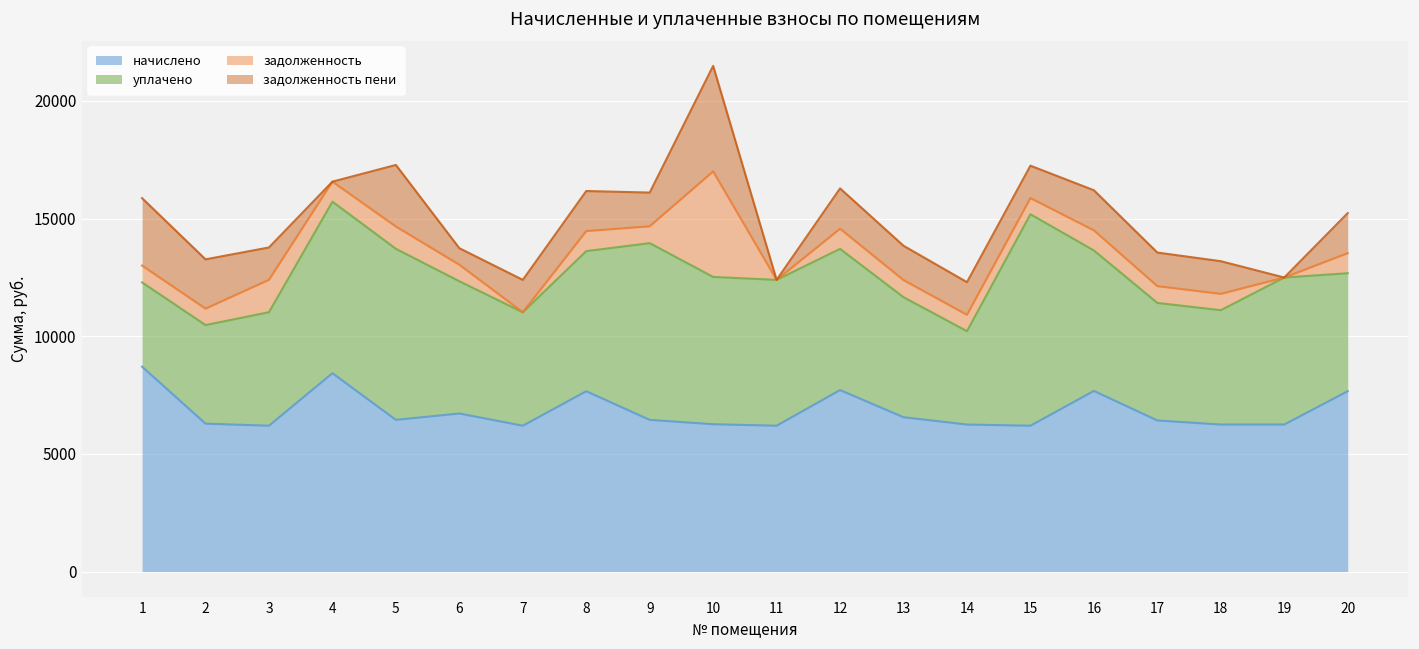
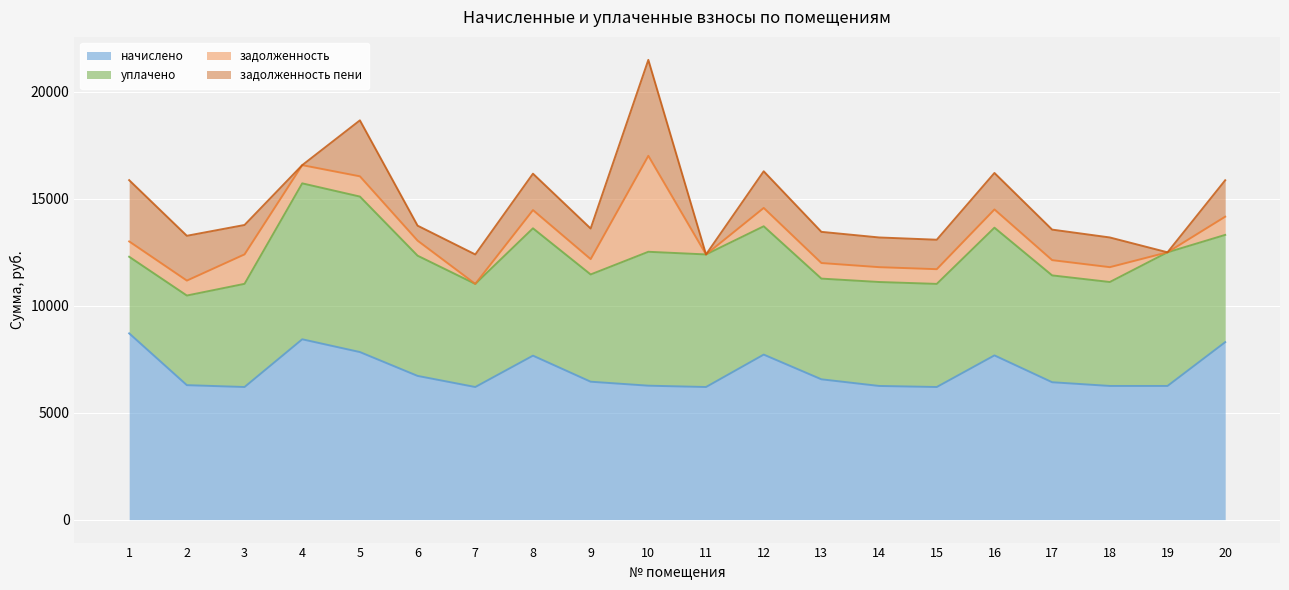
начислено, 5: 6400 -> 7800
уплачено, 9: 7500 -> 5000
уплачено, 13: 5100 -> 4700
уплачено, 14: 4000 -> 4900
уплачено, 15: 9000 -> 4800
начислено, 20: 7700 -> 8300
